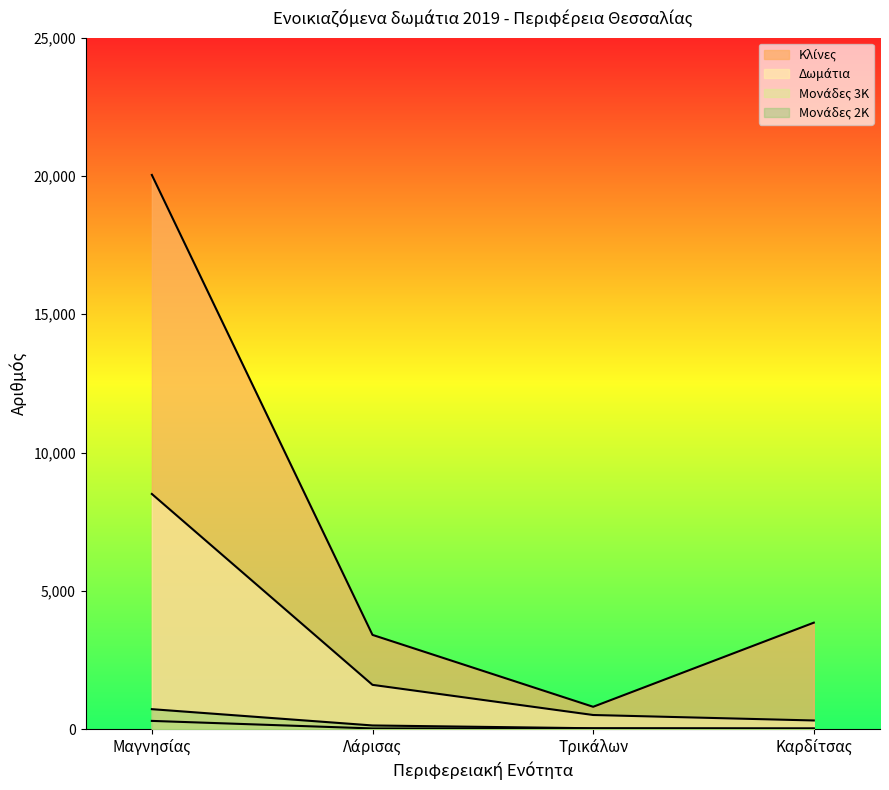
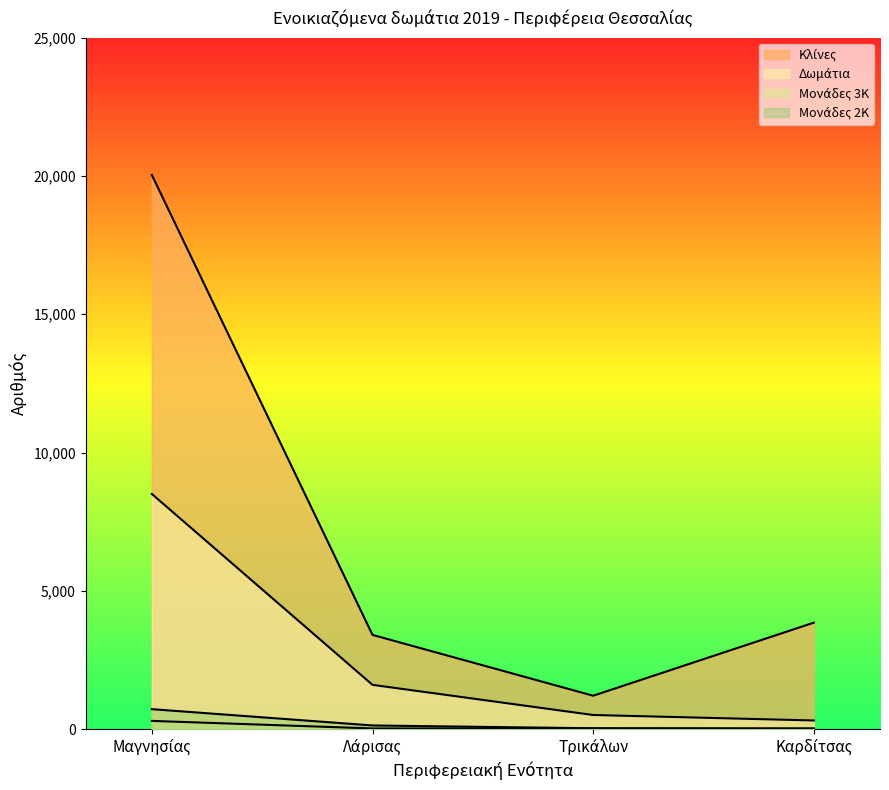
Κλίνες, Τρικάλων: 800 -> 1,200
